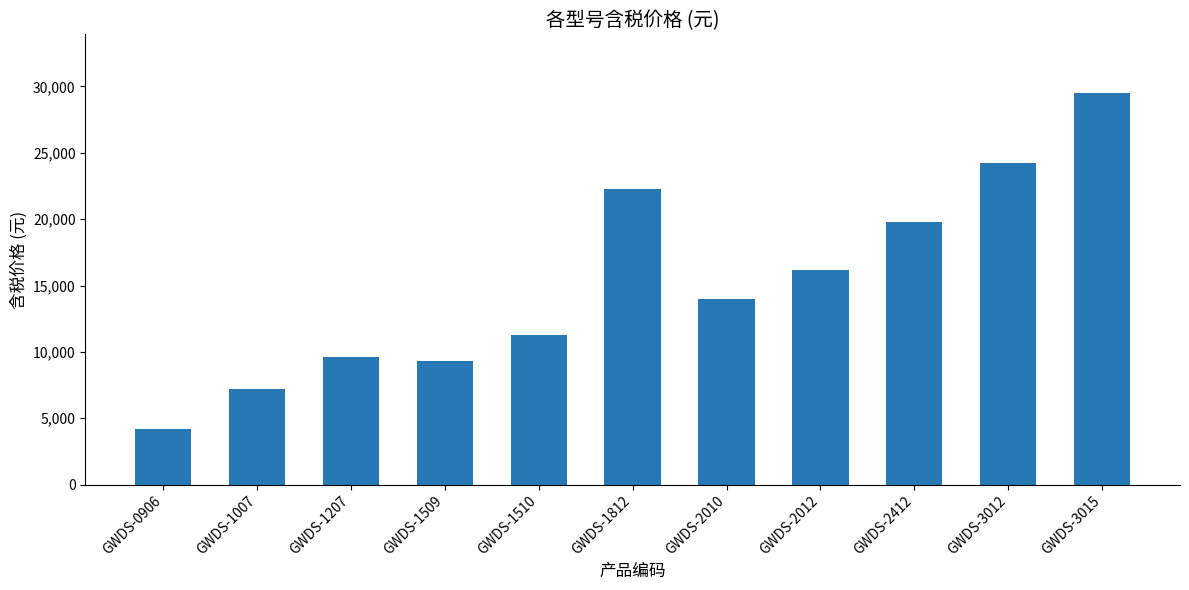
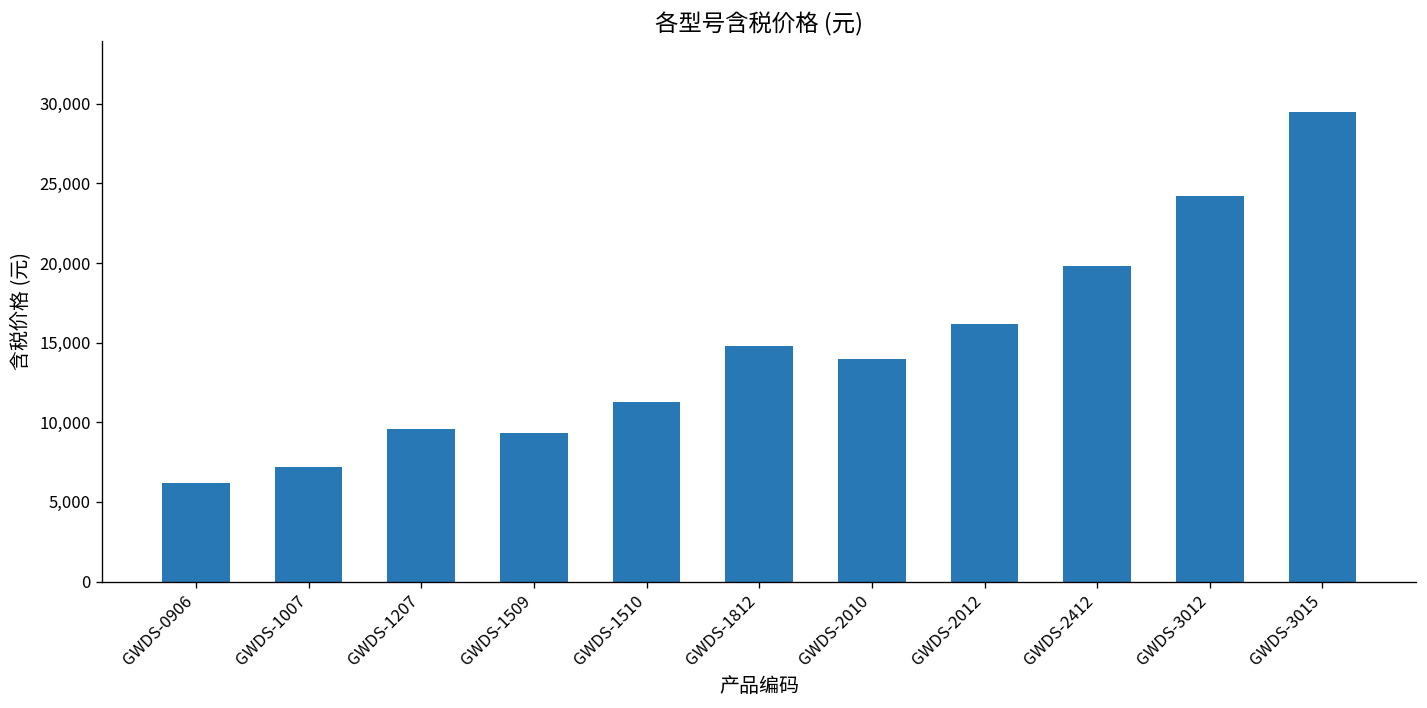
GWDS-0906: 4,200 -> 6,200
GWDS-1812: 22,300 -> 14,800
